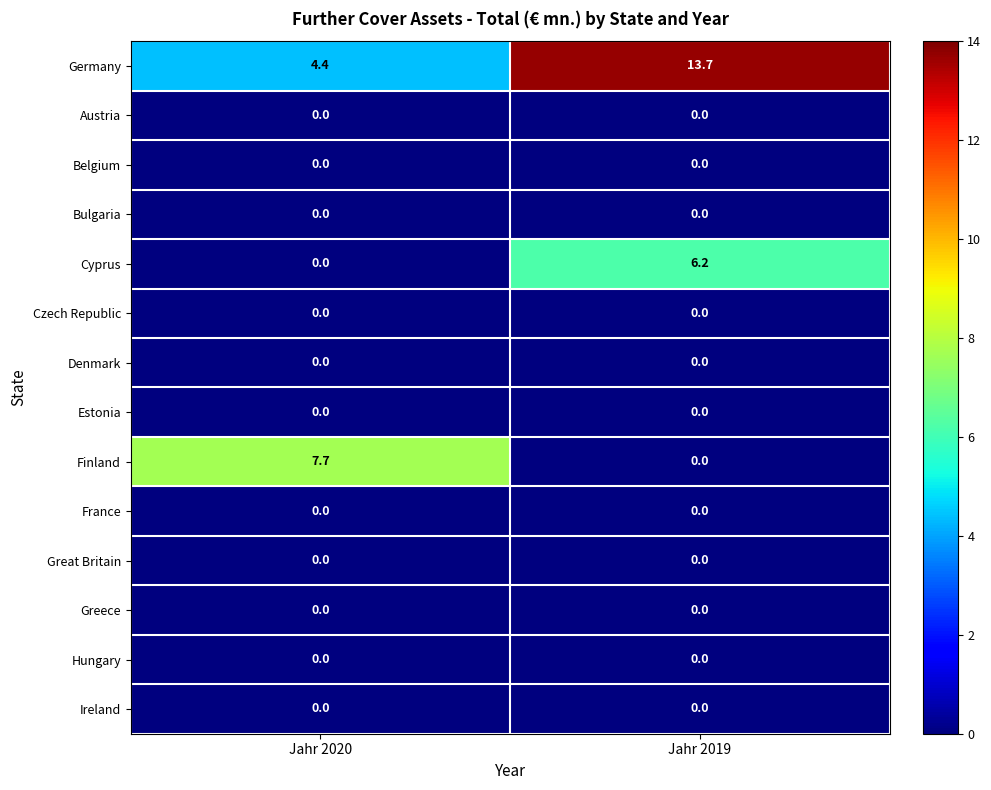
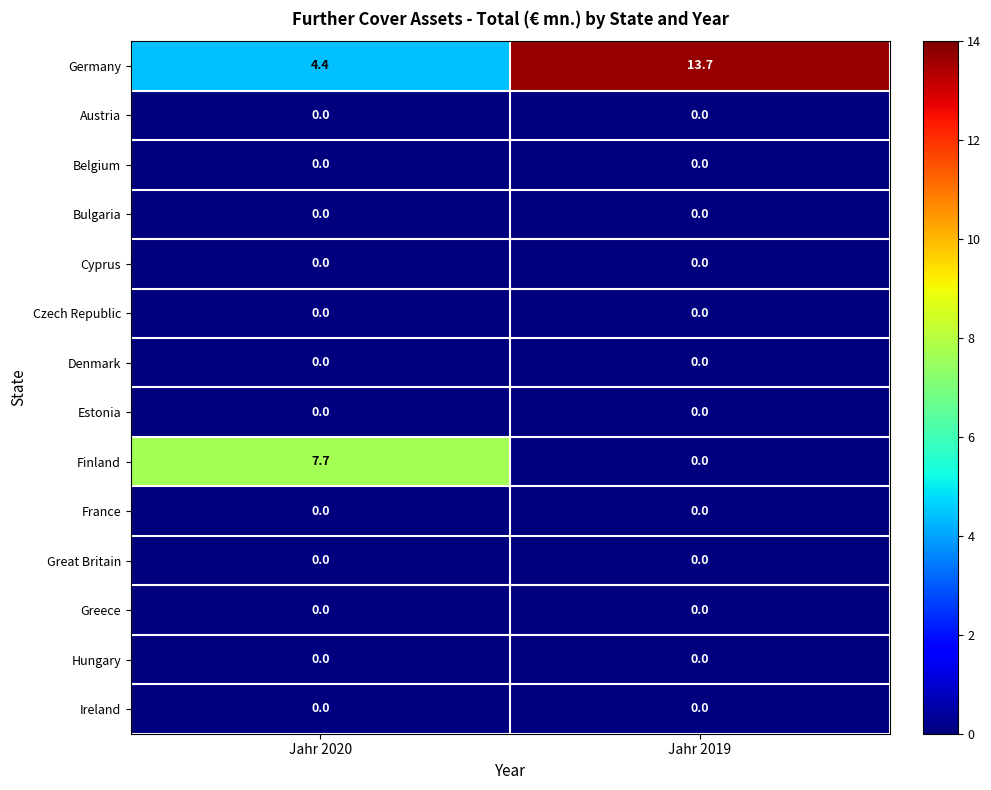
Cyprus, Jahr 2019: 6.2 -> 0.0
